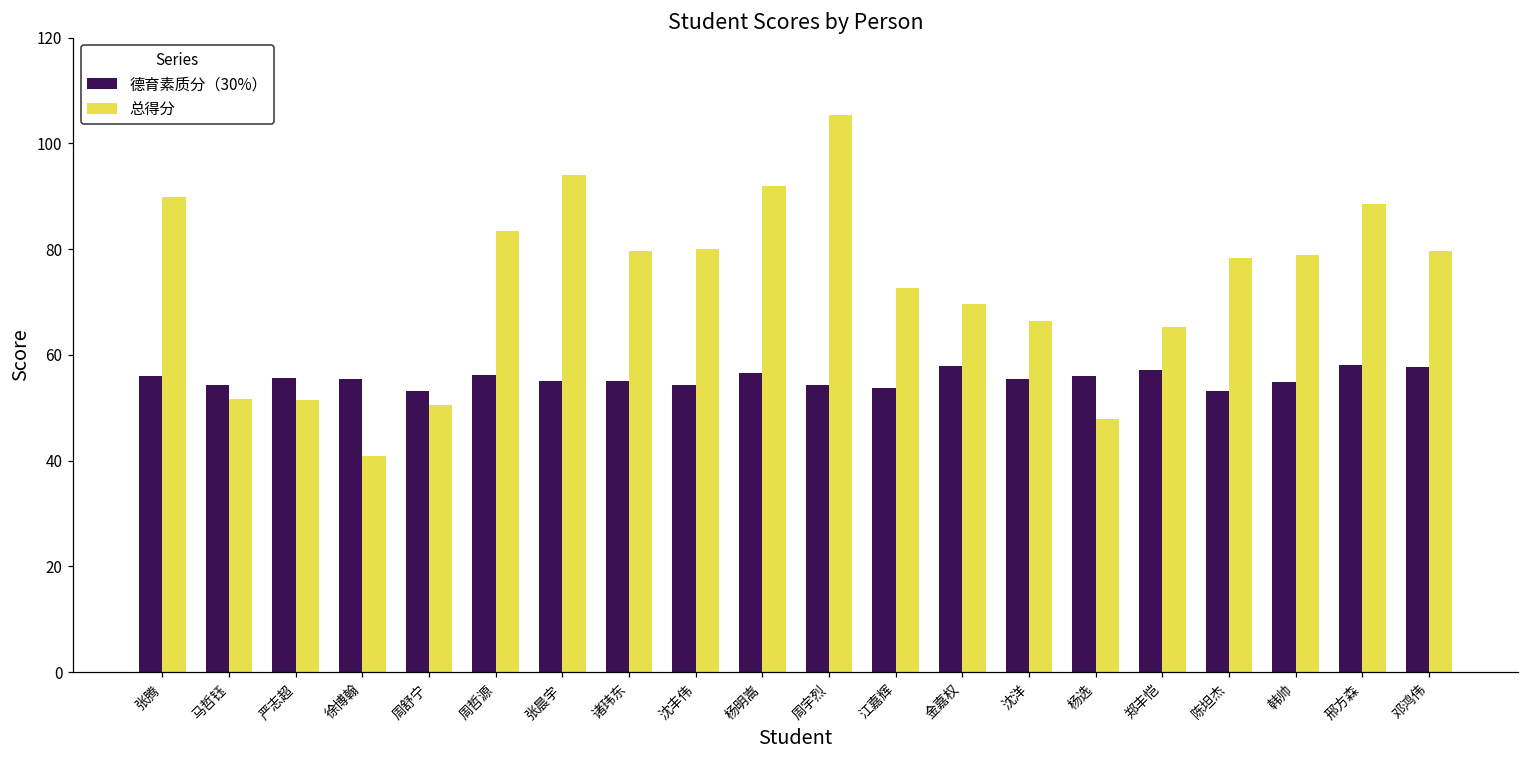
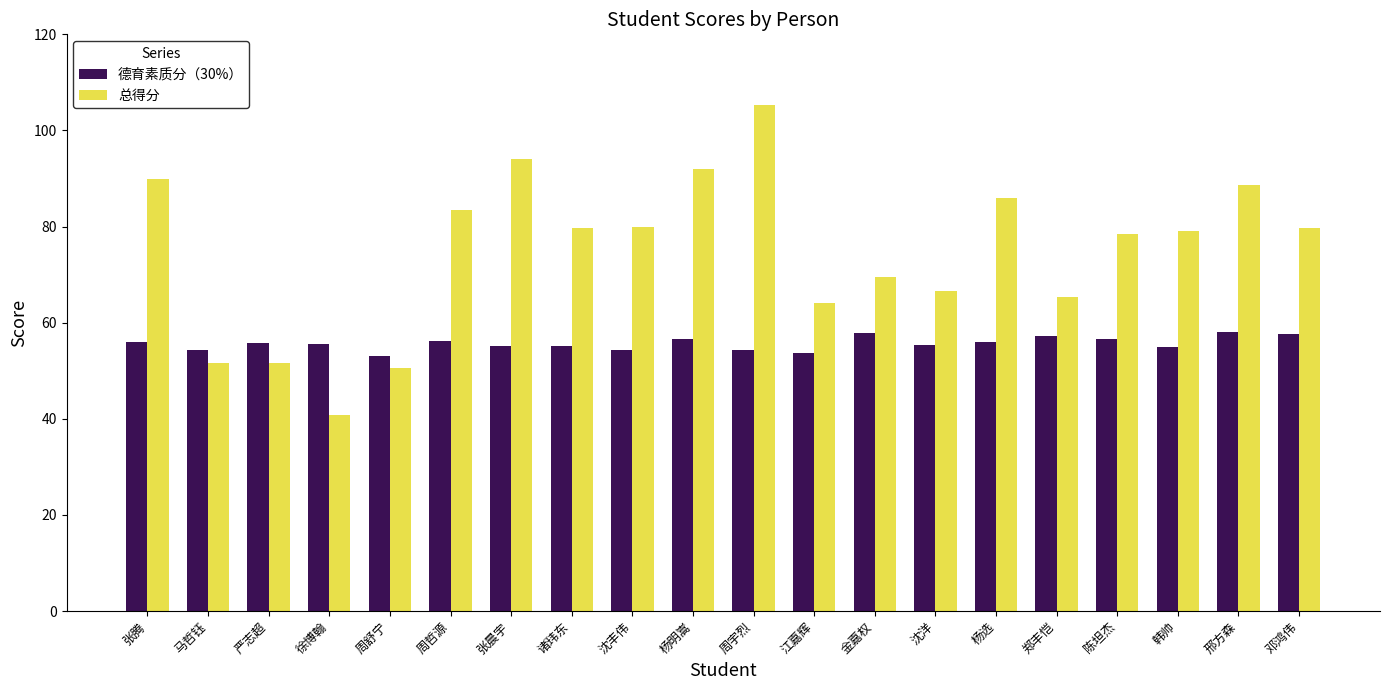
总得分, 江嘉辉: 73 -> 64
总得分, 杨选: 48 -> 86
德育素质分（30%）, 陈坦杰: 53 -> 57
